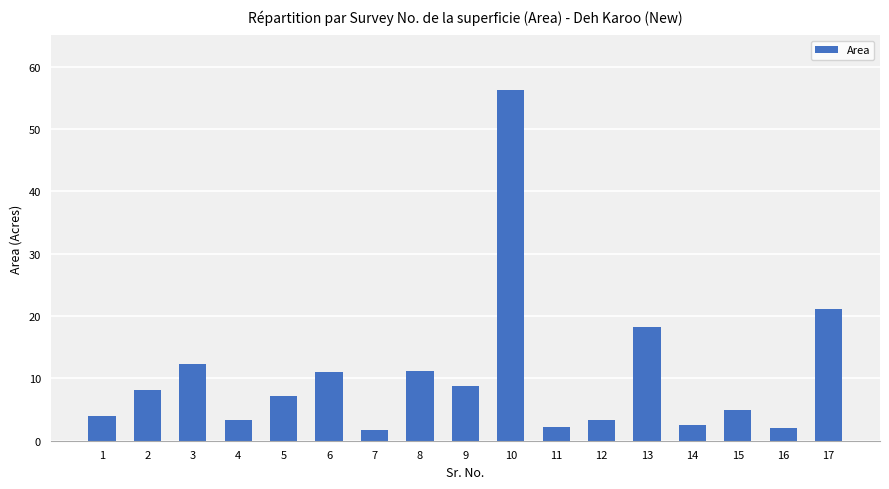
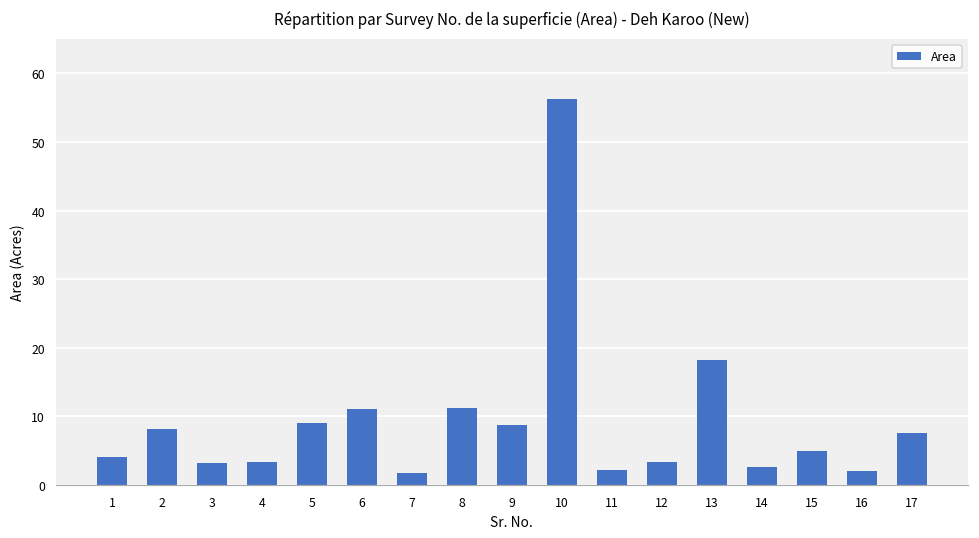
3: 12 -> 3
5: 7 -> 9
17: 21 -> 8
